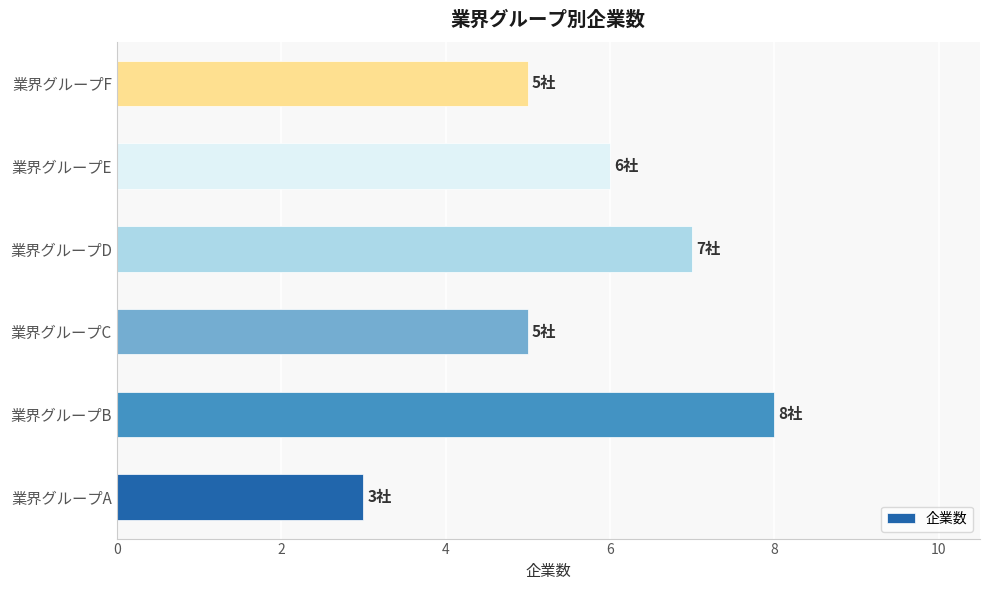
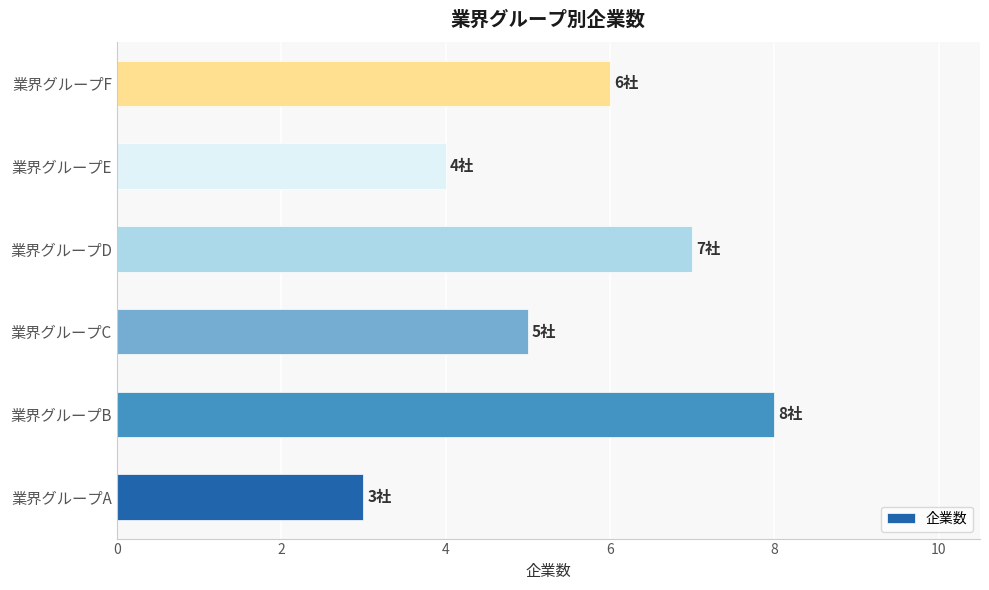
業界グループF: 5社 -> 6社
業界グループE: 6社 -> 4社
